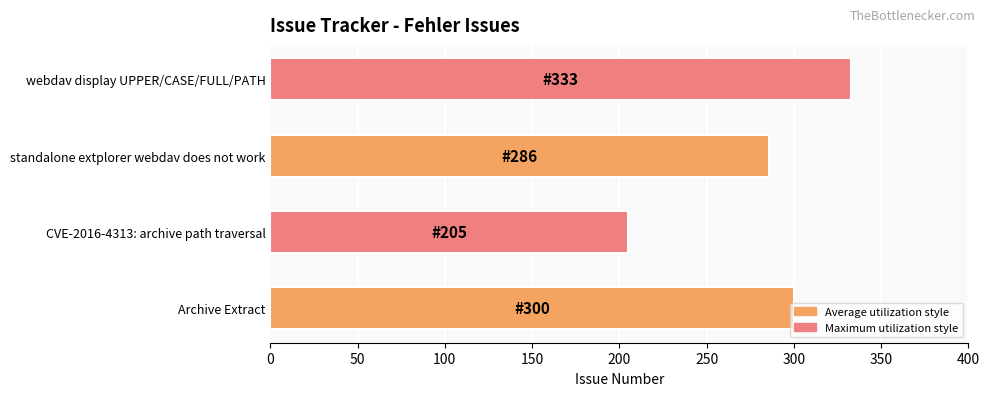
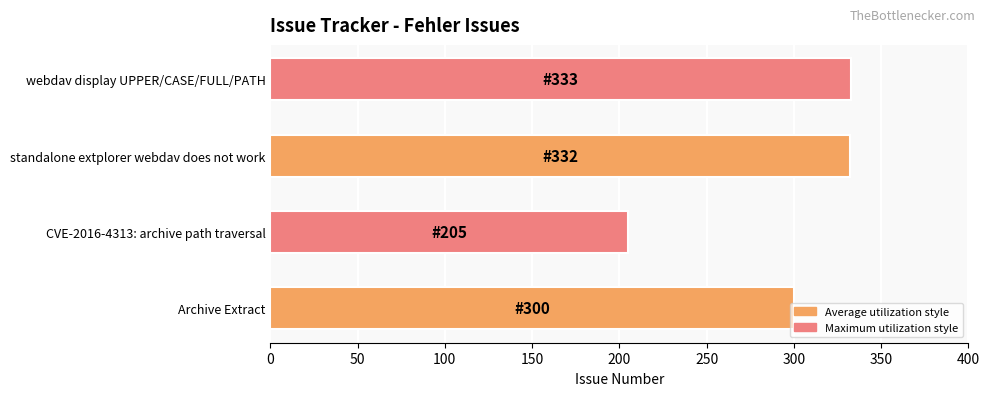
standalone extplorer webdav does not work: 286 -> 332
